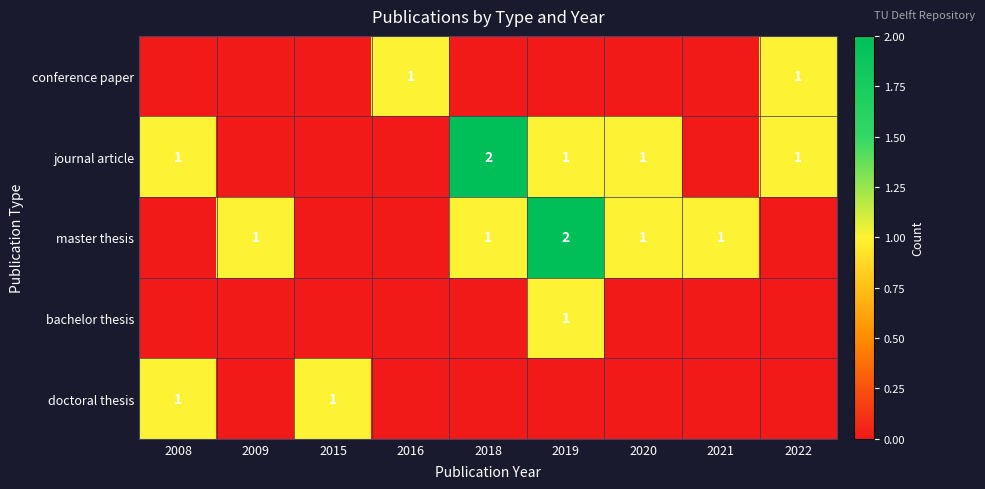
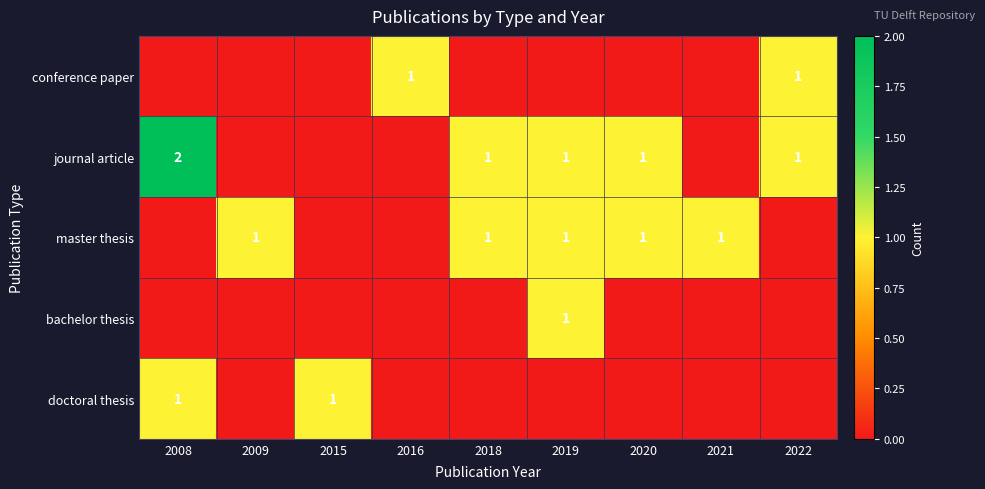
journal article, 2008: 1 -> 2
journal article, 2018: 2 -> 1
master thesis, 2019: 2 -> 1
